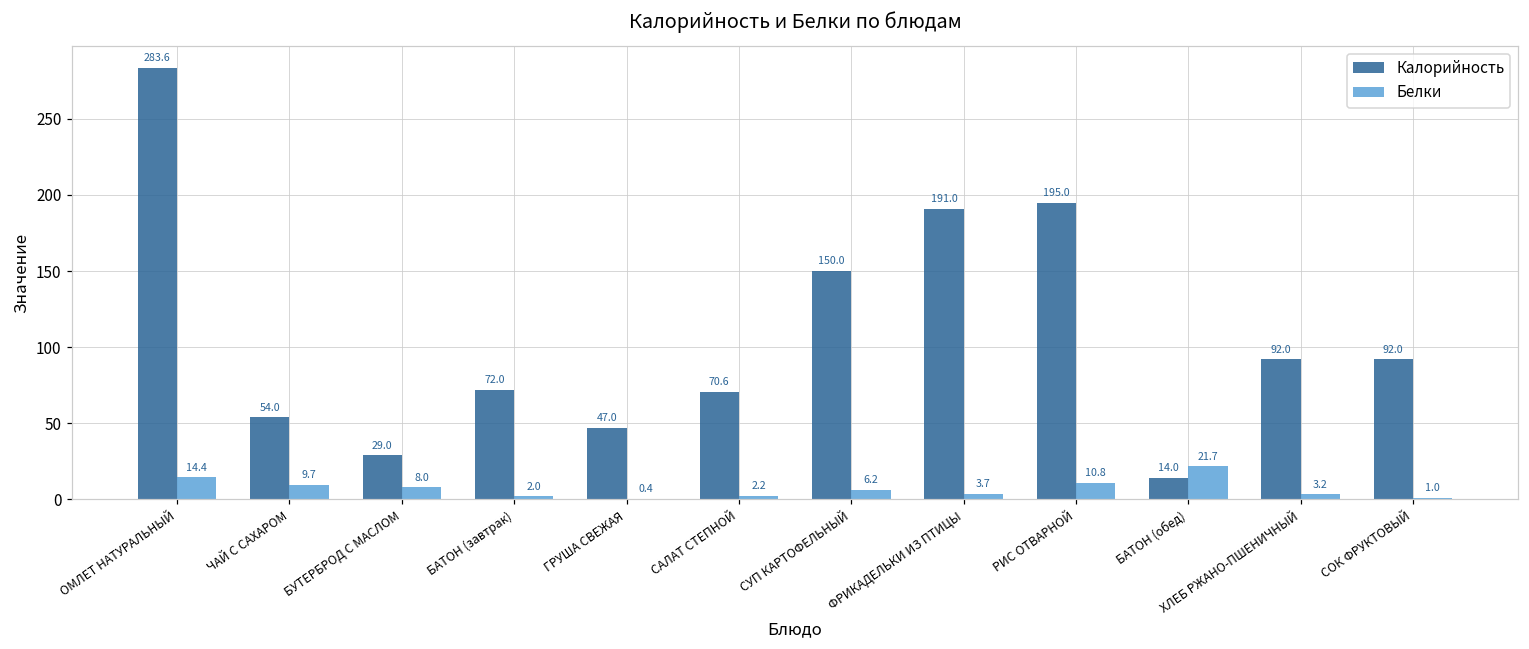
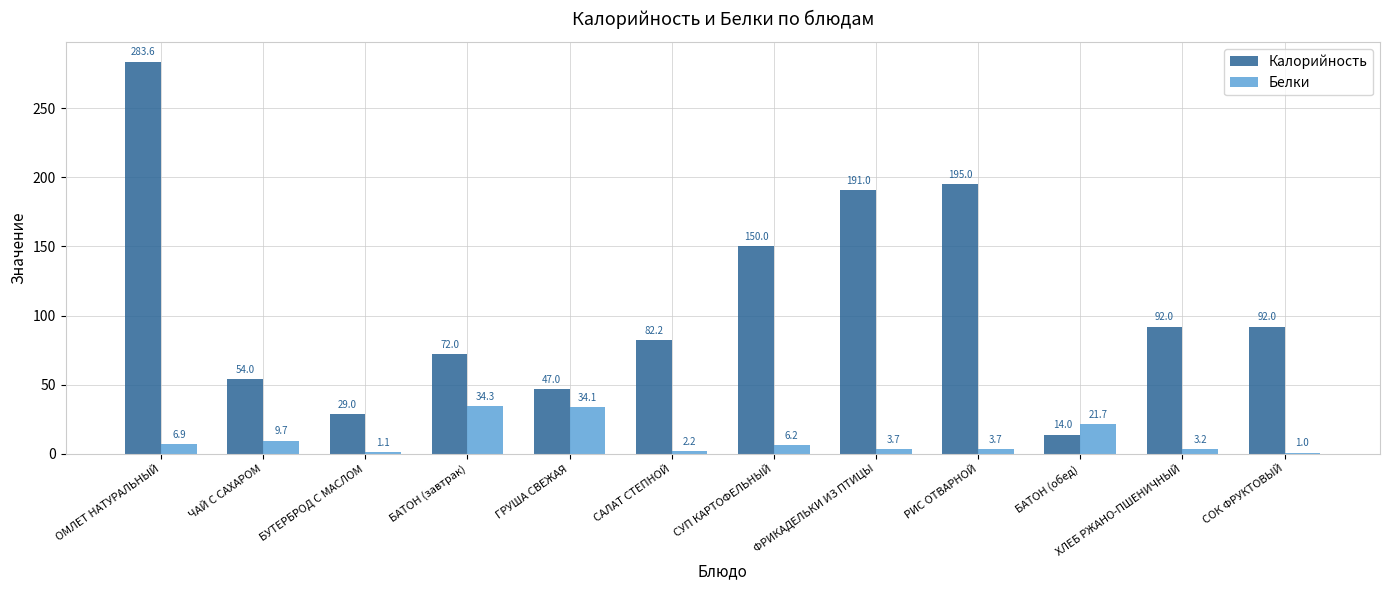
Белки, ОМЛЕТ НАТУРАЛЬНЫЙ: 14.4 -> 6.9
Белки, БУТЕРБРОД С МАСЛОМ: 8.0 -> 1.1
Белки, БАТОН (завтрак): 2.0 -> 34.3
Белки, ГРУША СВЕЖАЯ: 0.4 -> 34.1
Калорийность, САЛАТ СТЕПНОЙ: 70.6 -> 82.2
Белки, РИС ОТВАРНОЙ: 10.8 -> 3.7
